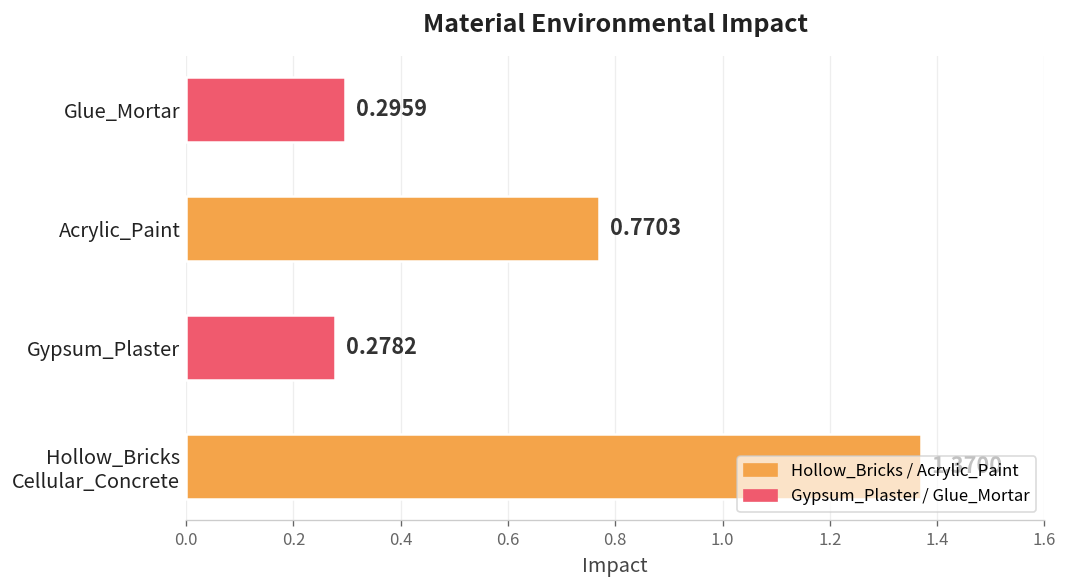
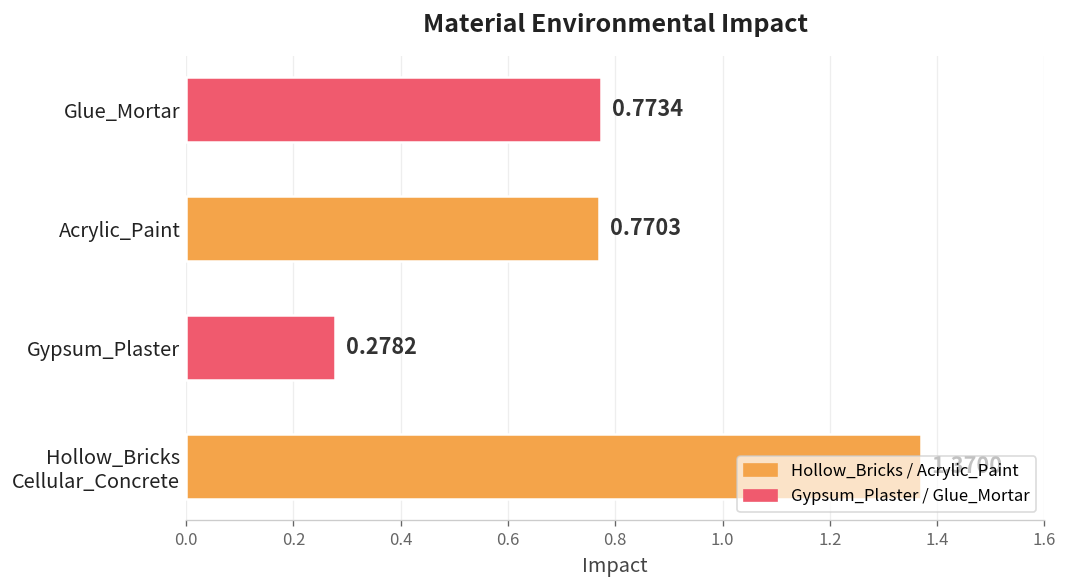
Glue_Mortar: 0.2959 -> 0.7734
